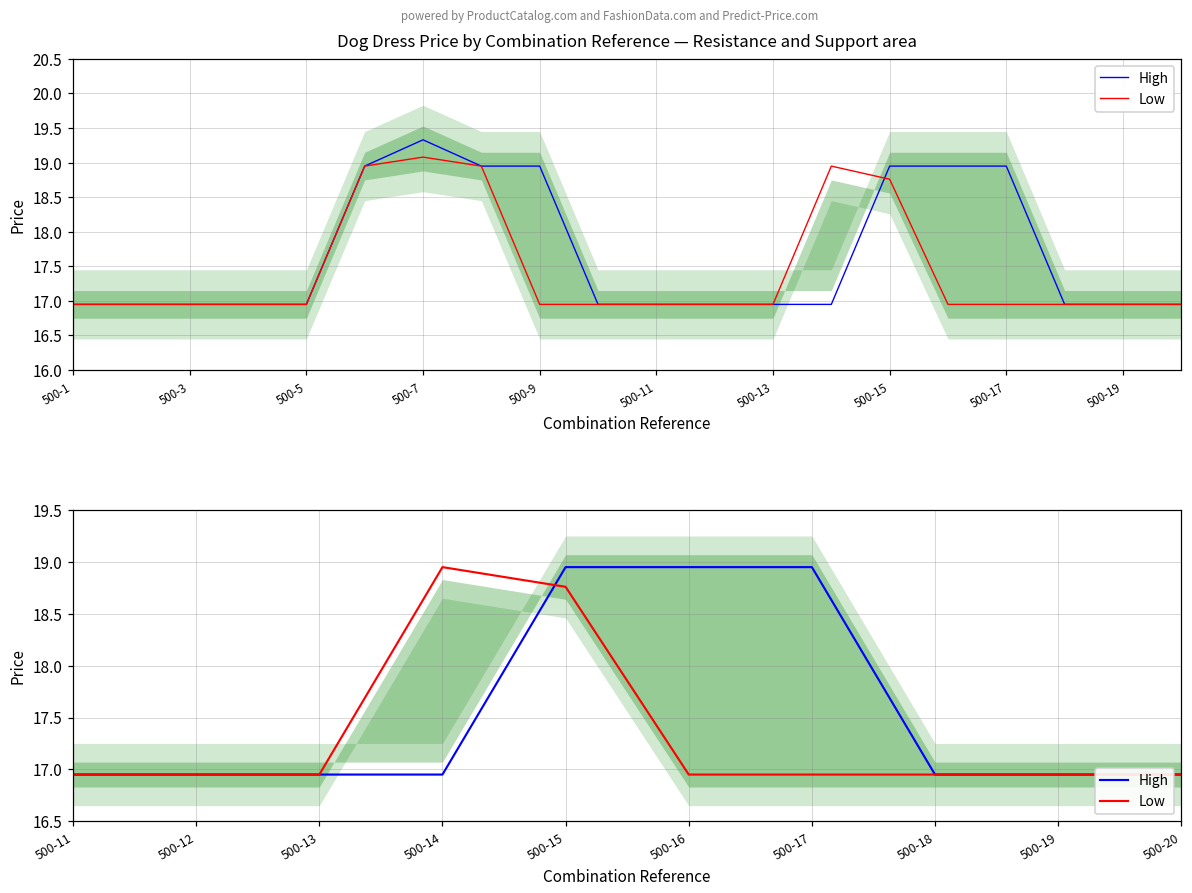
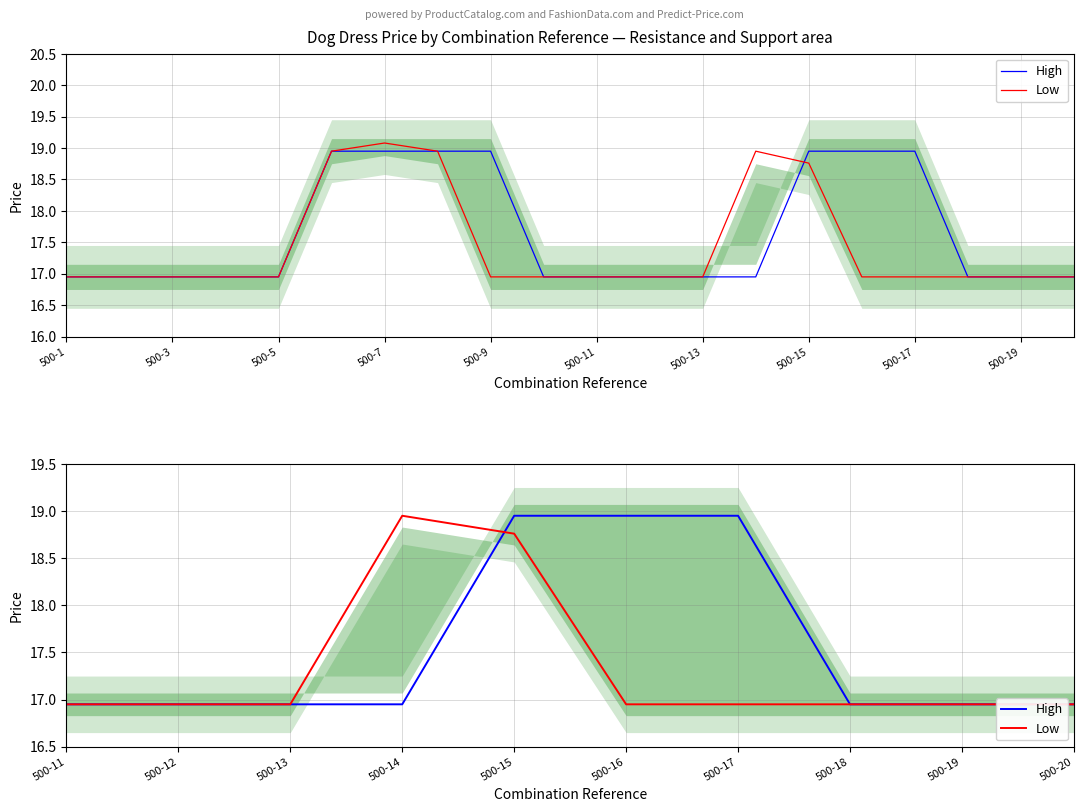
Dog Dress Price by Combination Reference — Resistance and Support area, High, 500-7: 19.3 -> 19.0
